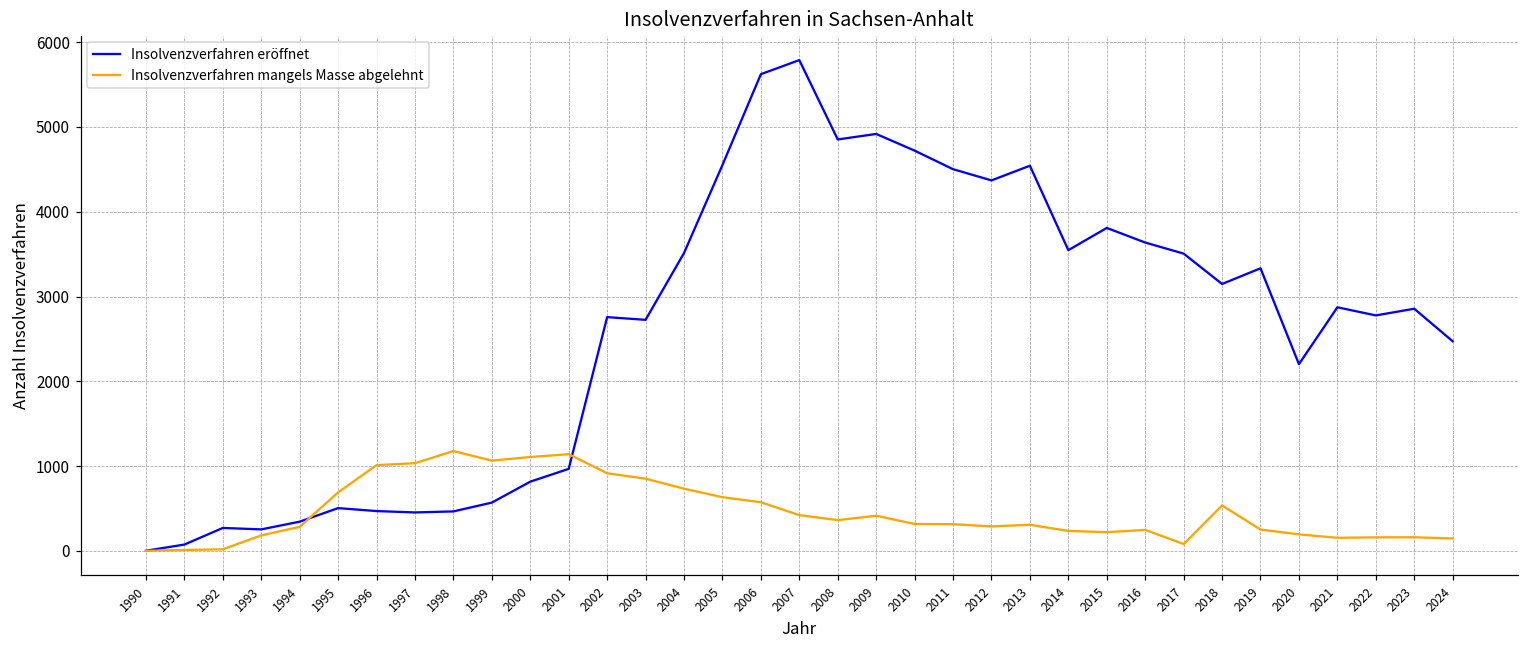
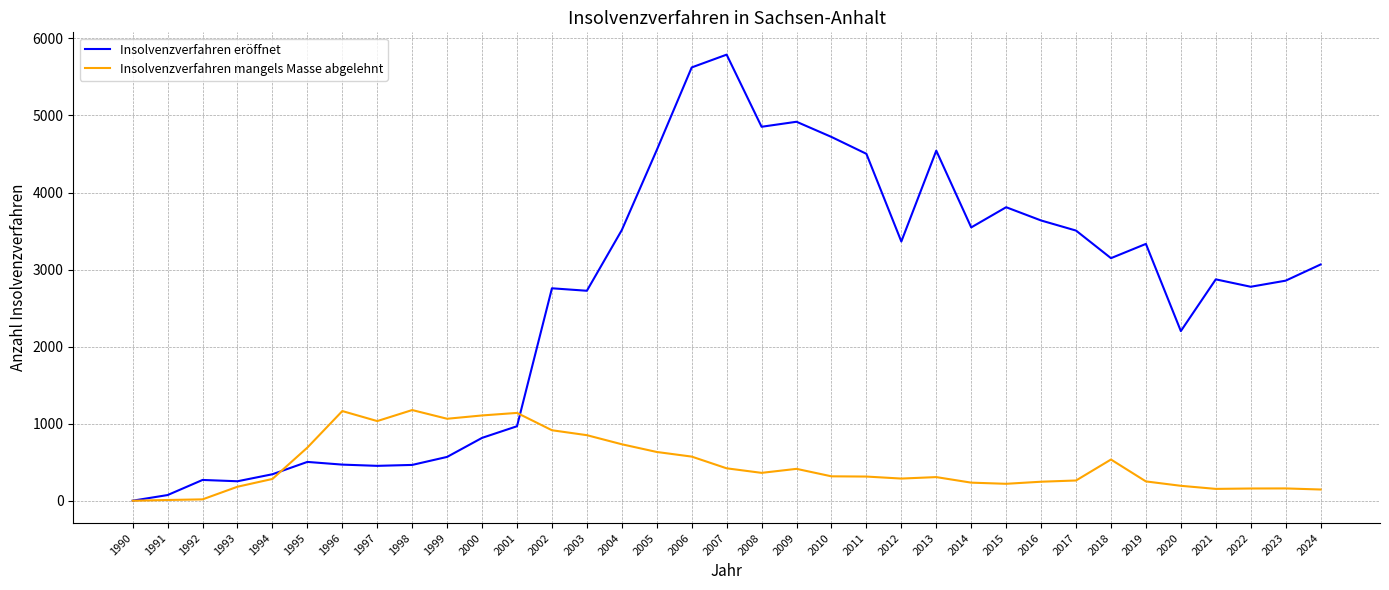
Insolvenzverfahren mangels Masse abgelehnt, 1996: 1000 -> 1200
Insolvenzverfahren eröffnet, 2012: 4400 -> 3400
Insolvenzverfahren mangels Masse abgelehnt, 2017: 100 -> 300
Insolvenzverfahren eröffnet, 2024: 2500 -> 3100
